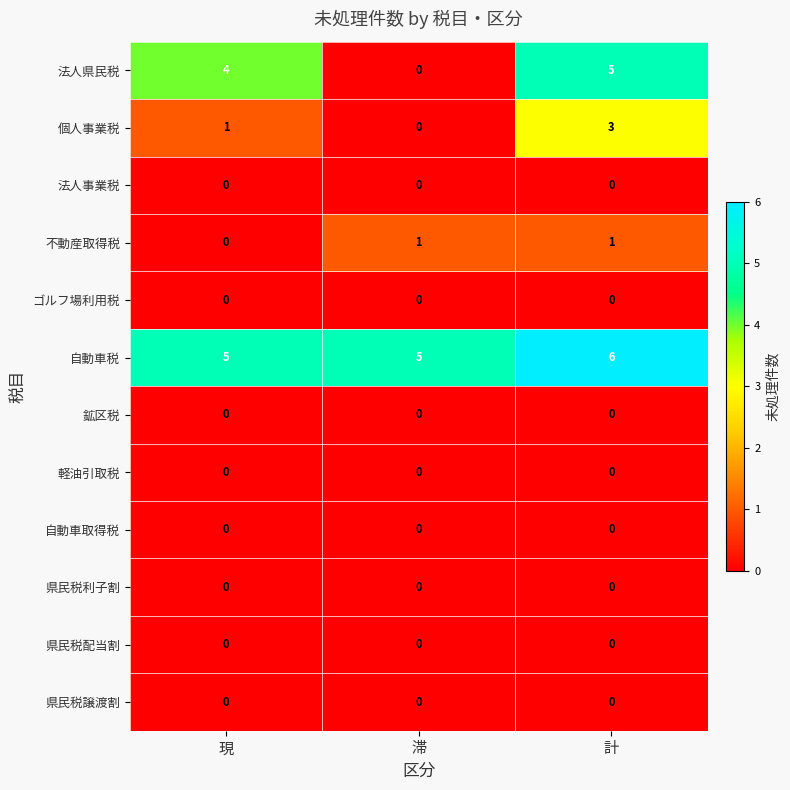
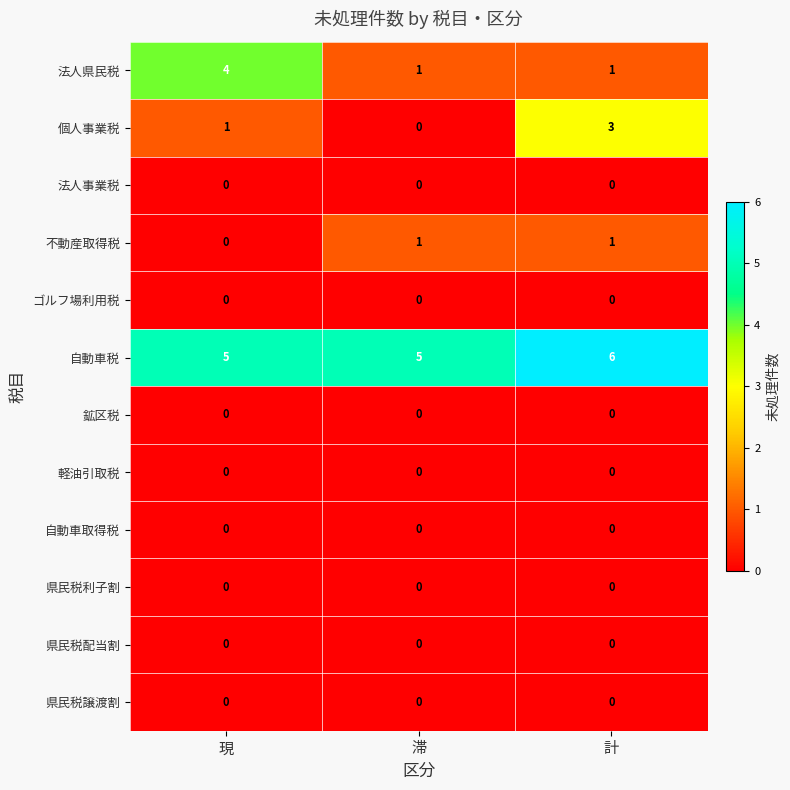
法人県民税, 滞: 0 -> 1
法人県民税, 計: 5 -> 1
